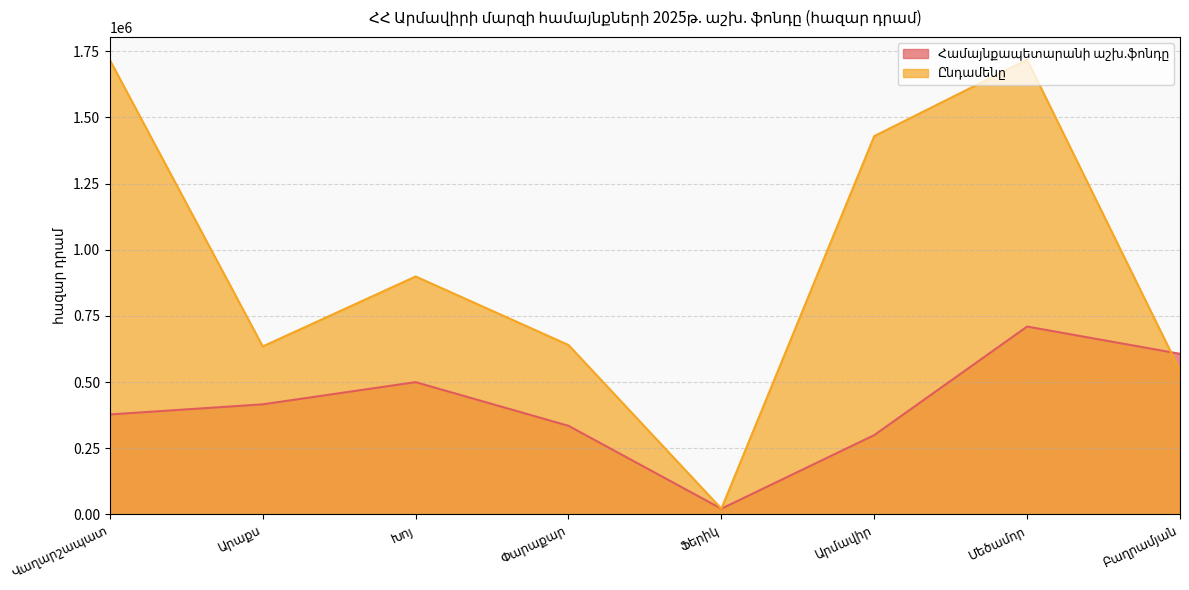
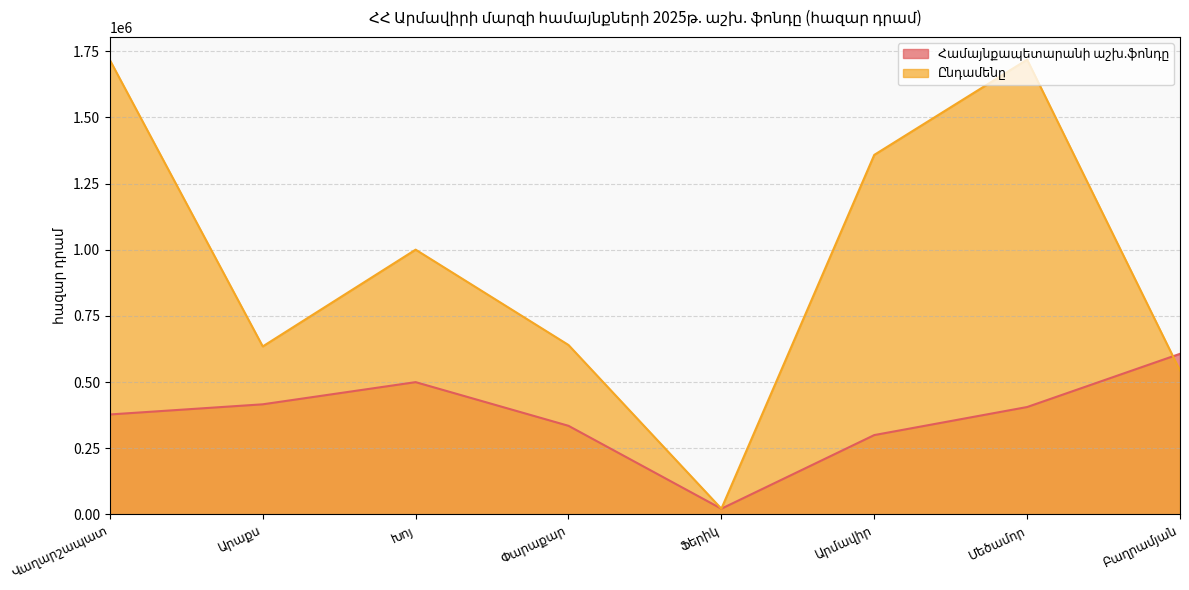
Ընդամենը, Խոյ: 900000 -> 1000000
Ընդամենը, Արմավիր: 1430000 -> 1360000
Համայնքապետարանի աշխ.ֆոնդը, Մեծամոր: 710000 -> 410000
